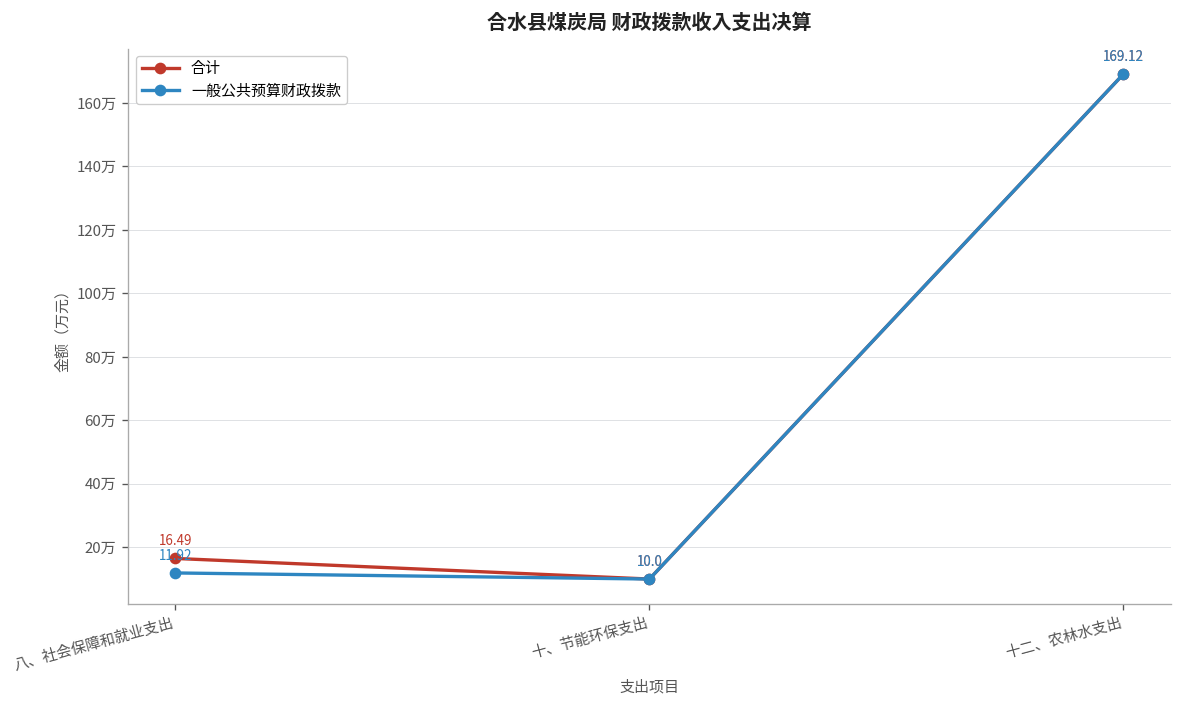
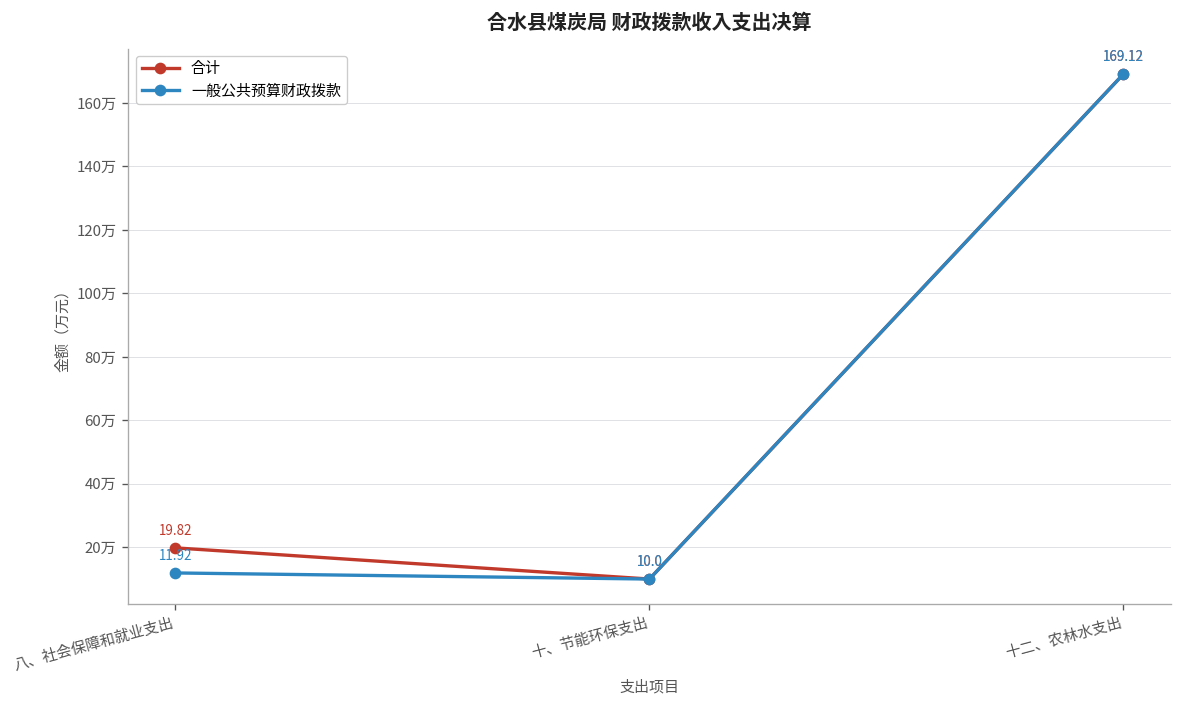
合计, 八、社会保障和就业支出: 16.49 -> 19.82
